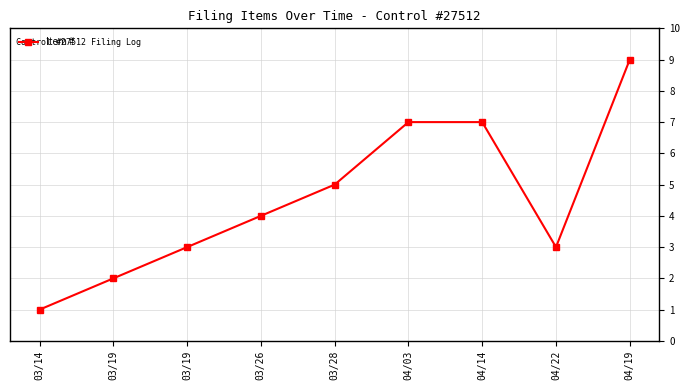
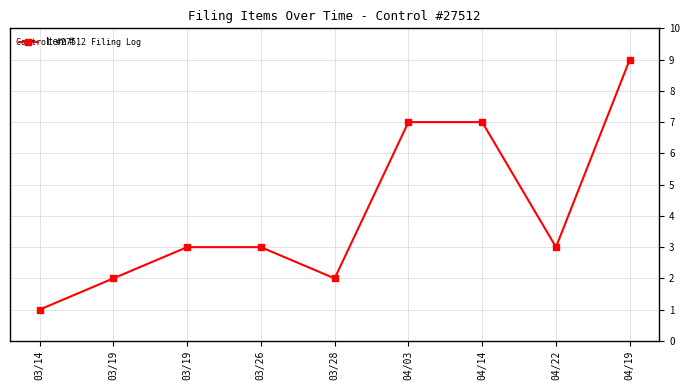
03/26: 4 -> 3
03/28: 5 -> 2
